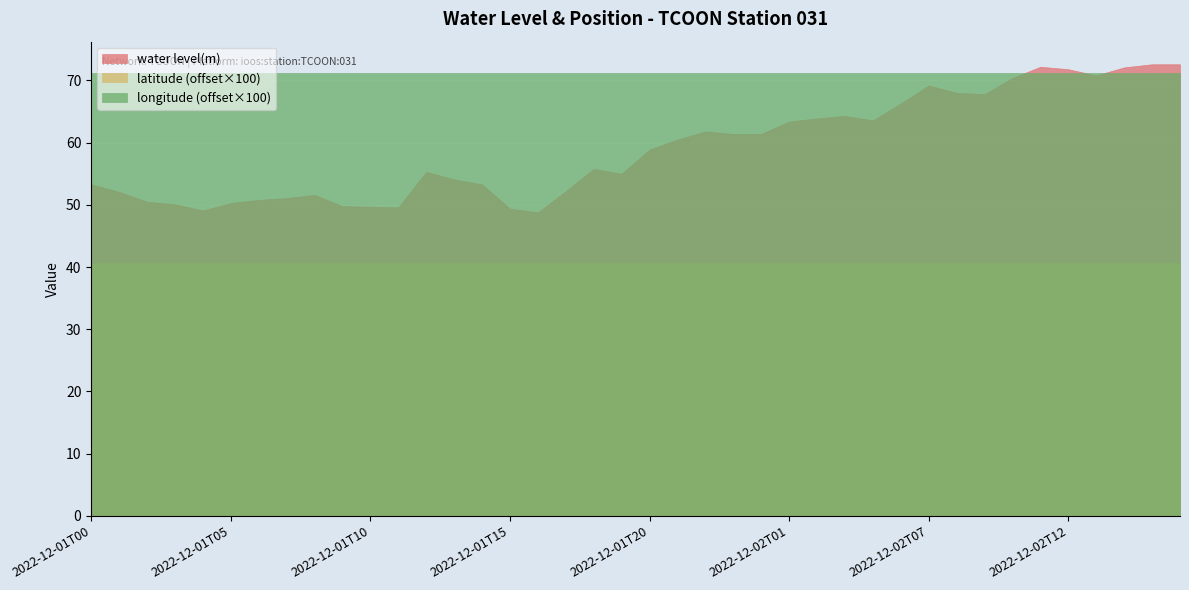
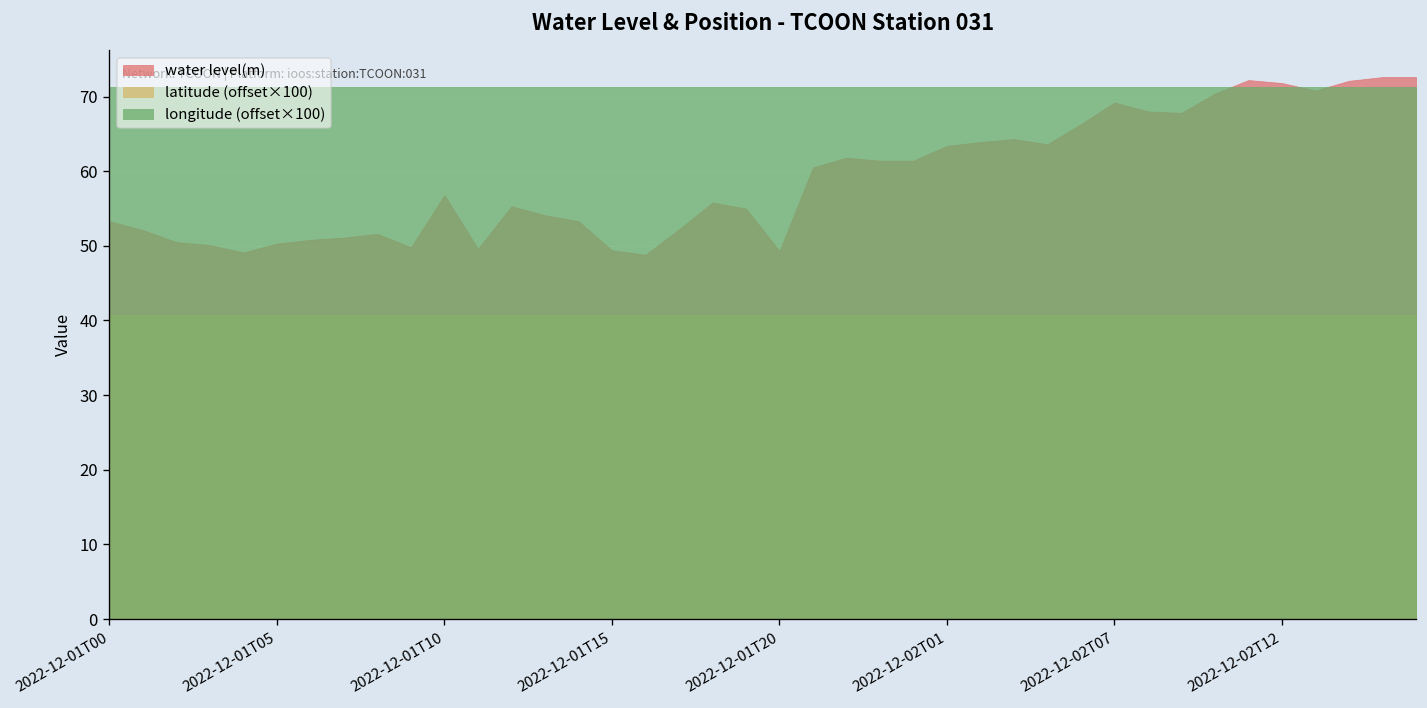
water level(m), 2022-12-01T10: 50 -> 57
water level(m), 2022-12-01T20: 59 -> 49
